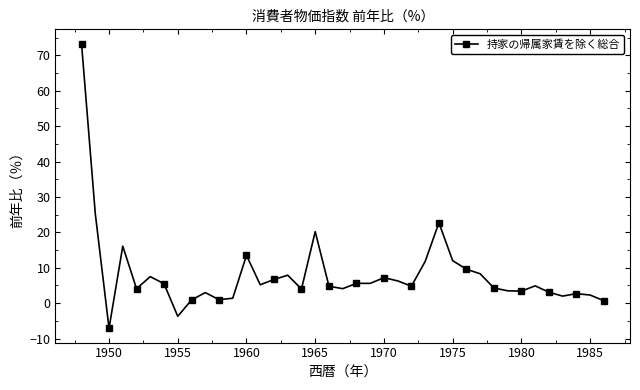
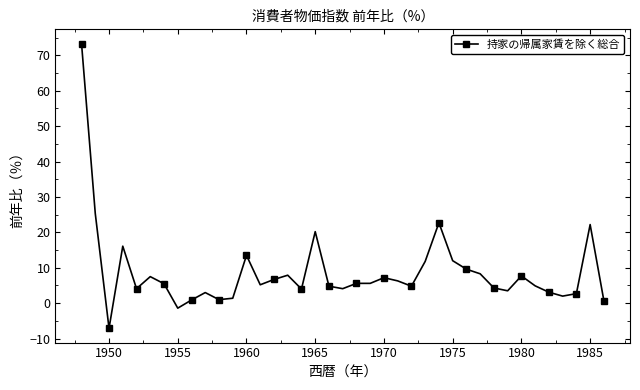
1955: -4 -> -1
1980: 3 -> 8
1985: 2 -> 22
